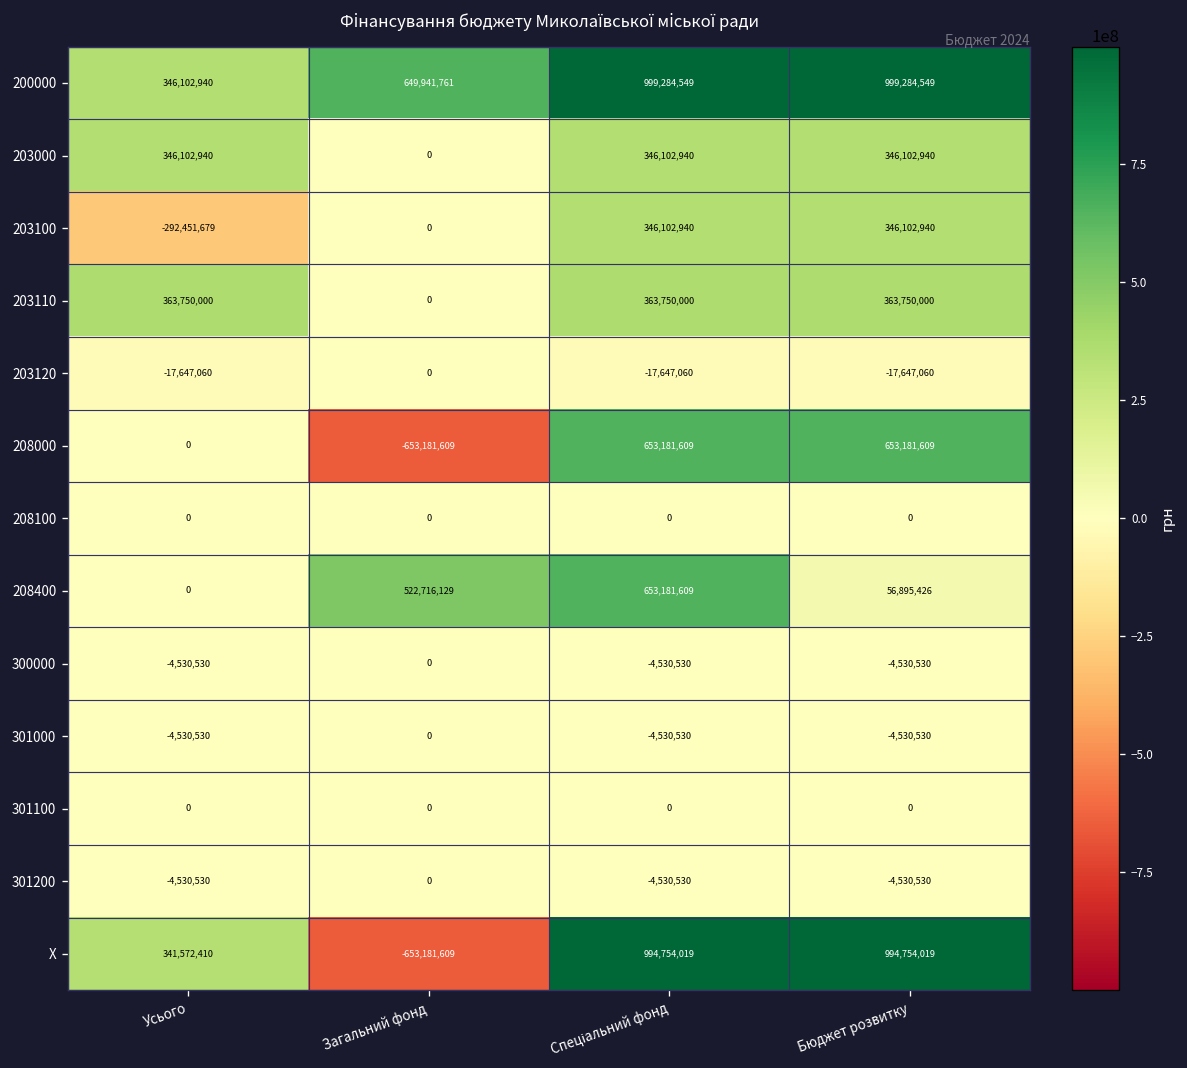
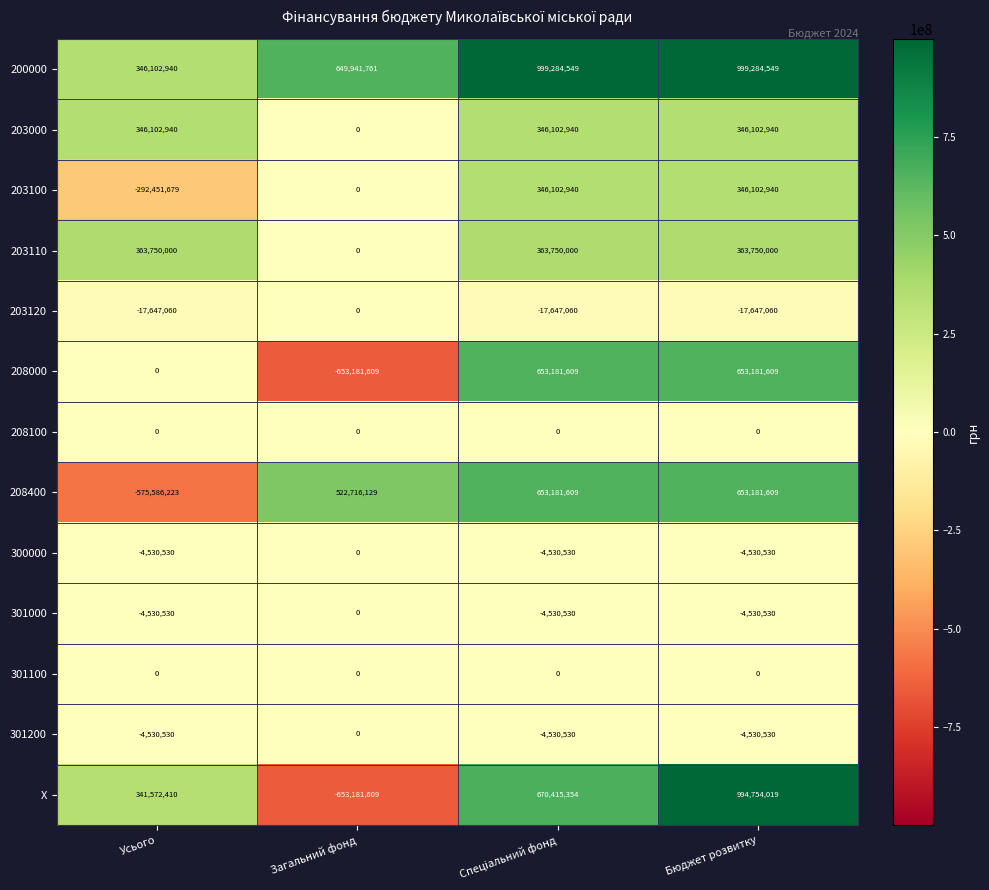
208400, Усього: 0 -> -575,586,223
208400, Бюджет розвитку: 56,895,426 -> 653,181,609
X, Спеціальний фонд: 994,754,019 -> 670,415,354
